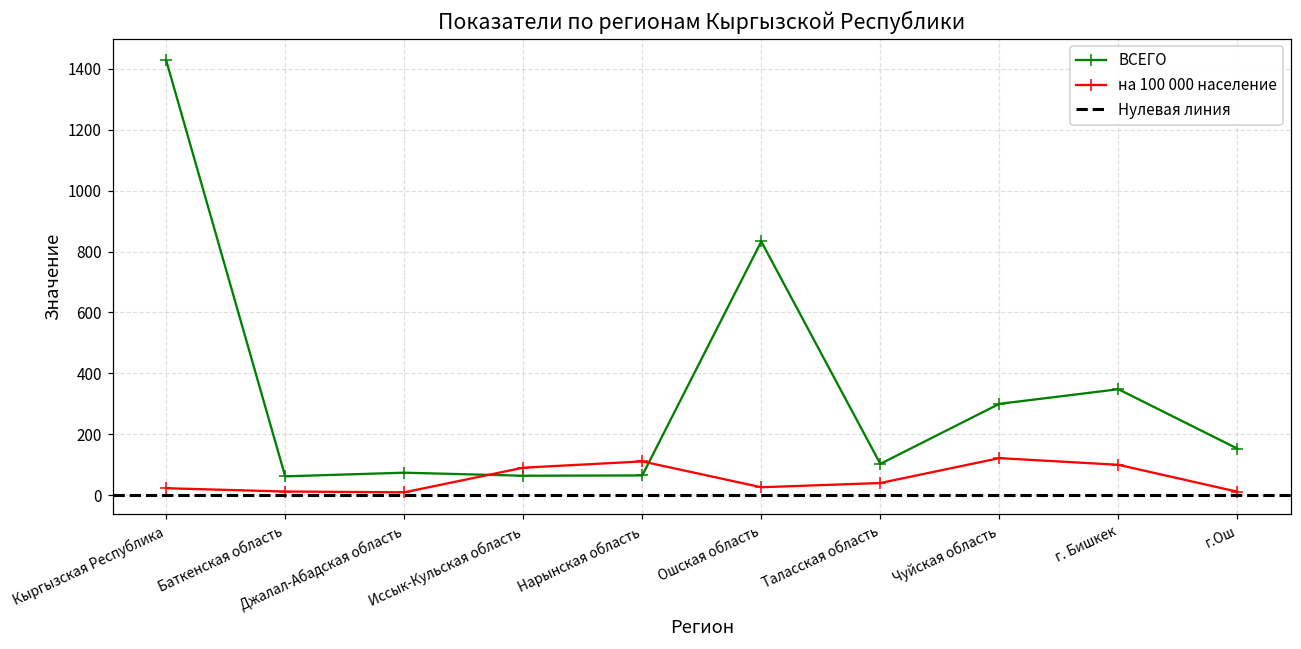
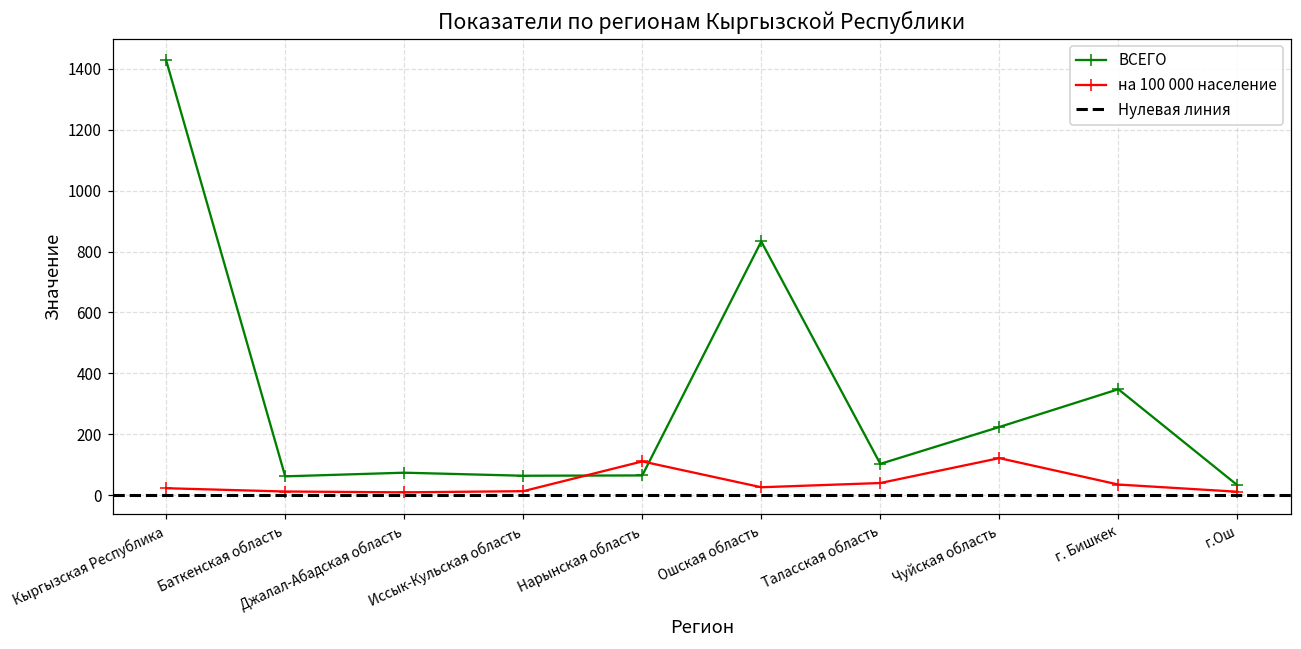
на 100 000 население, Иссык-Кульская область: 90 -> 10
ВСЕГО, Чуйская область: 300 -> 220
на 100 000 население, г. Бишкек: 100 -> 40
ВСЕГО, г.Ош: 150 -> 30
